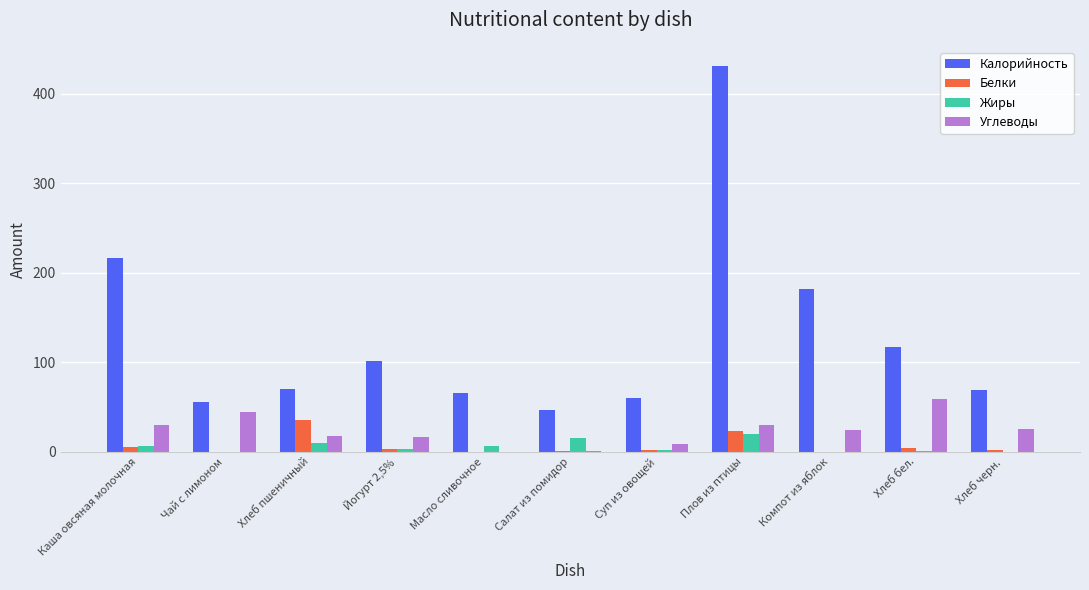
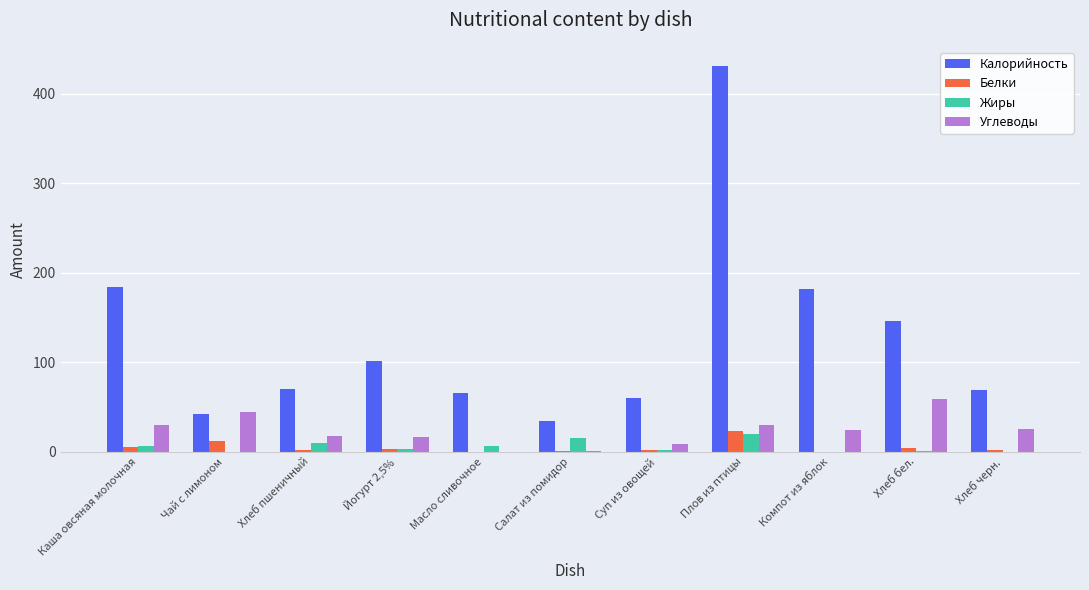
Калорийность, Каша овсяная молочная: 220 -> 180
Калорийность, Чай с лимоном: 60 -> 40
Белки, Чай с лимоном: 0 -> 10
Белки, Хлеб пшеничный: 40 -> 0
Калорийность, Салат из помидор: 50 -> 30
Калорийность, Хлеб бел.: 120 -> 150
